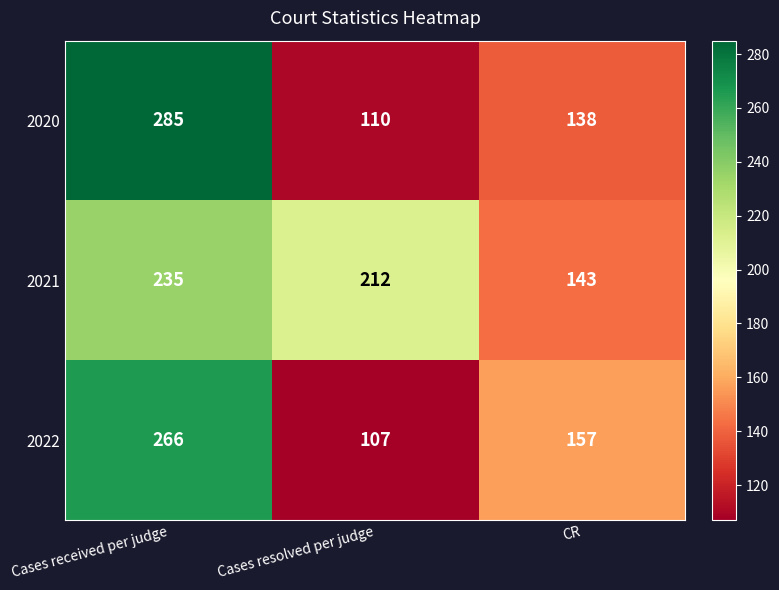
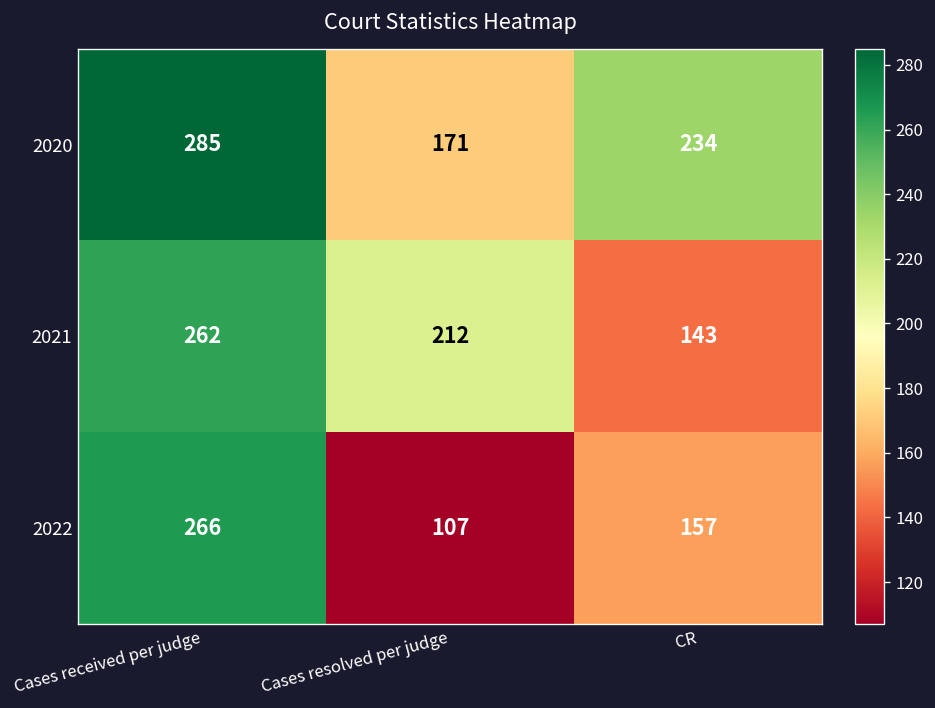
2020, Cases resolved per judge: 110 -> 171
2020, CR: 138 -> 234
2021, Cases received per judge: 235 -> 262
